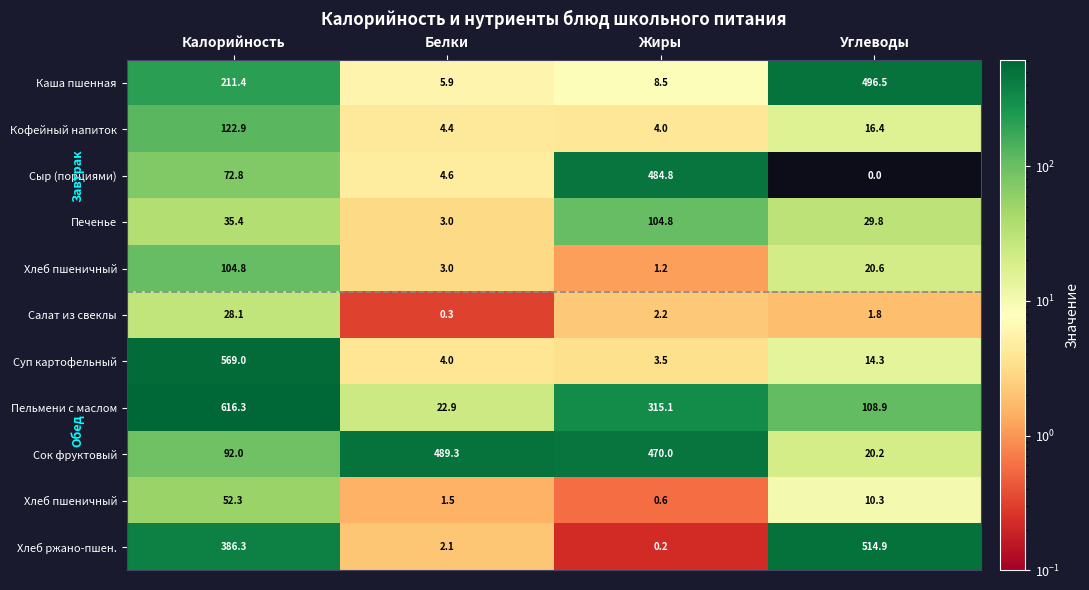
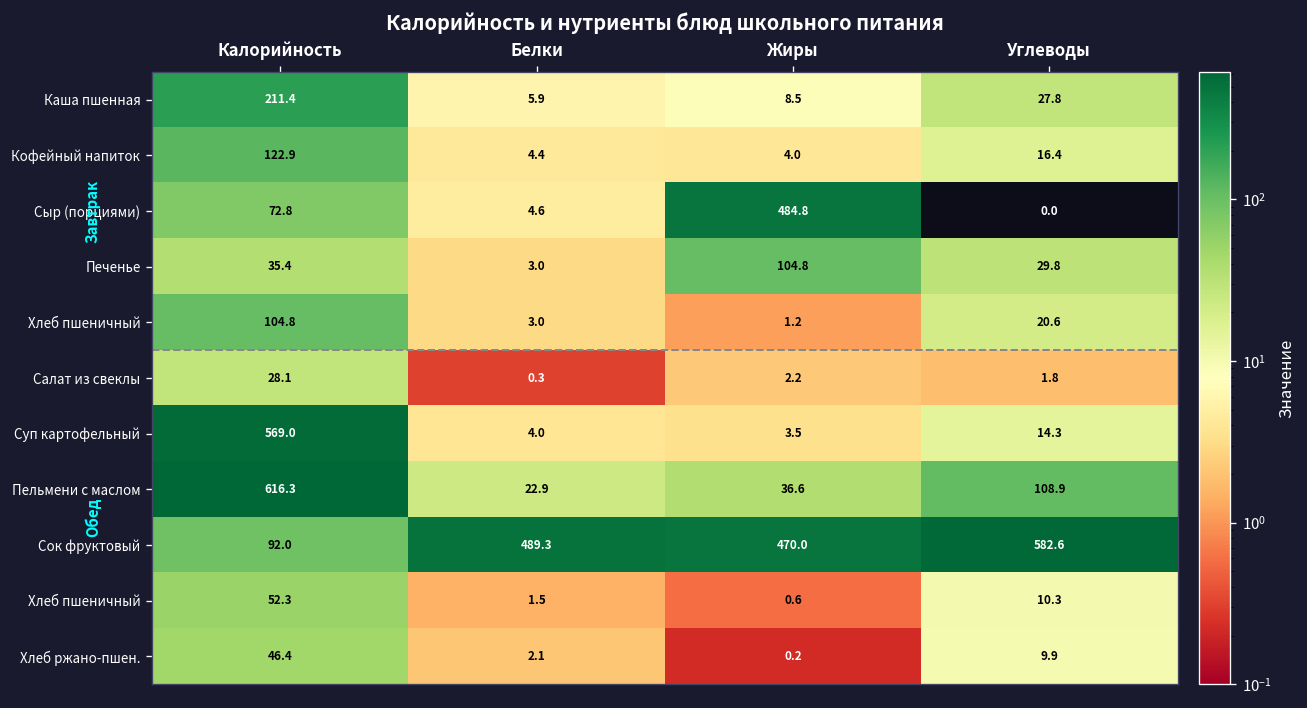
Каша пшенная, Углеводы: 496.5 -> 27.8
Пельмени с маслом, Жиры: 315.1 -> 36.6
Сок фруктовый, Углеводы: 20.2 -> 582.6
Хлеб ржано-пшен., Калорийность: 386.3 -> 46.4
Хлеб ржано-пшен., Углеводы: 514.9 -> 9.9
